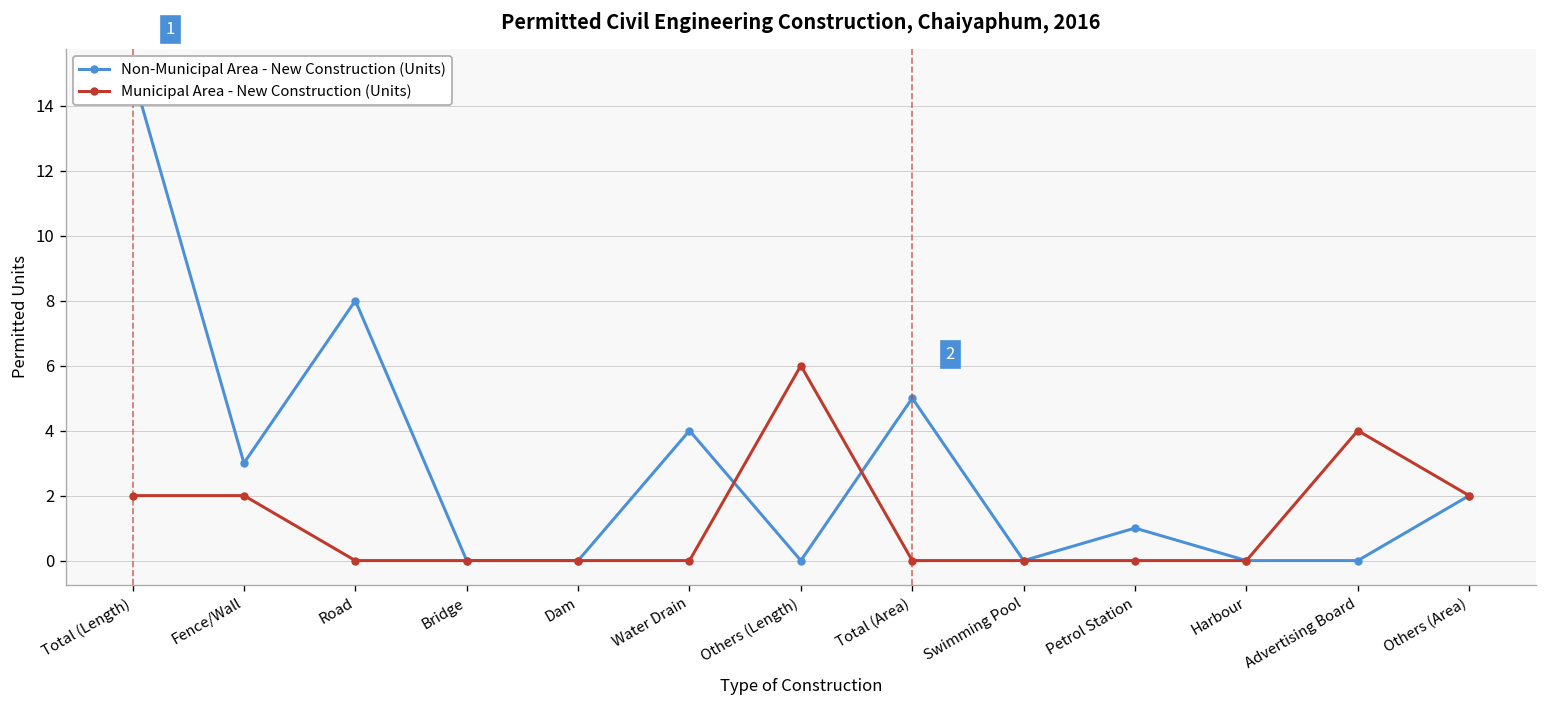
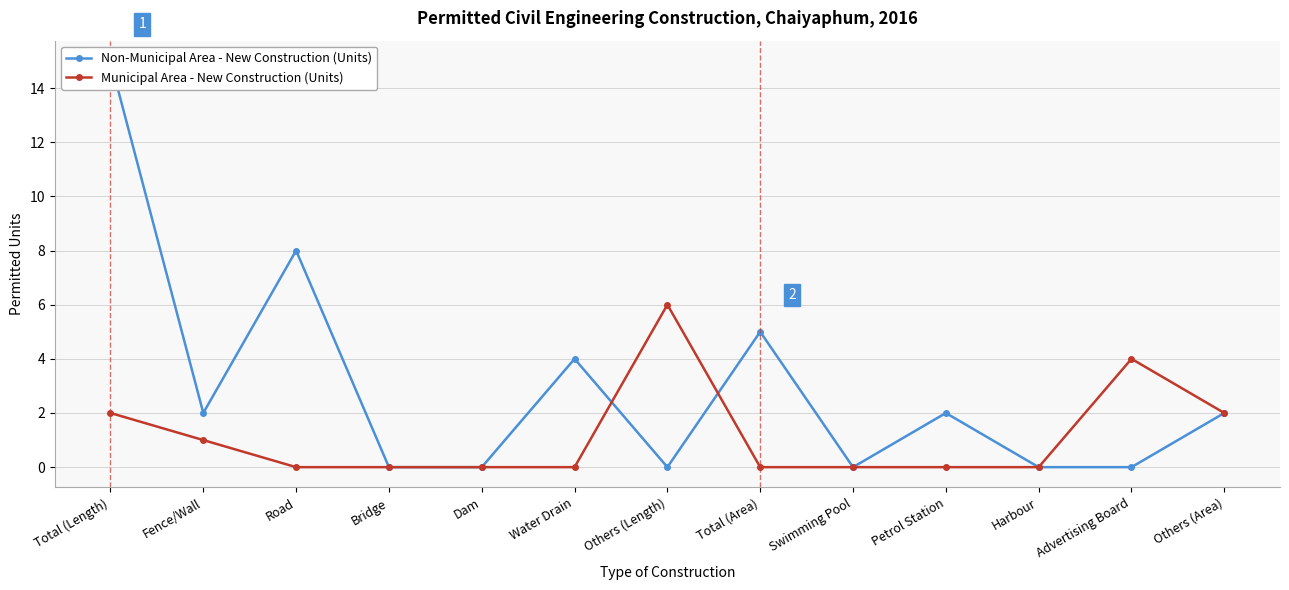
Non-Municipal Area - New Construction (Units), Fence/Wall: 3 -> 2
Municipal Area - New Construction (Units), Fence/Wall: 2 -> 1
Non-Municipal Area - New Construction (Units), Petrol Station: 1 -> 2
